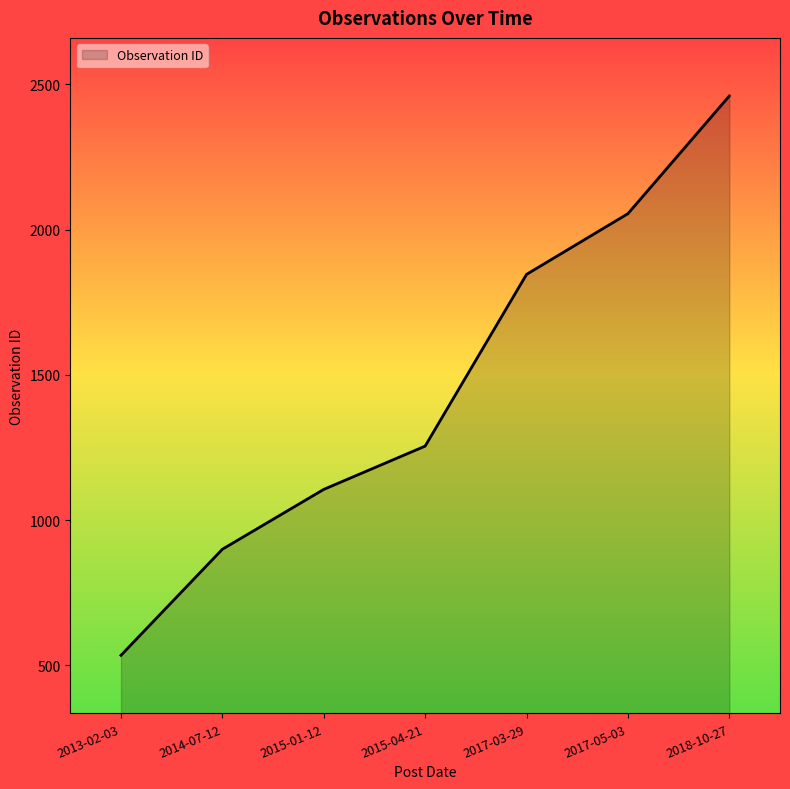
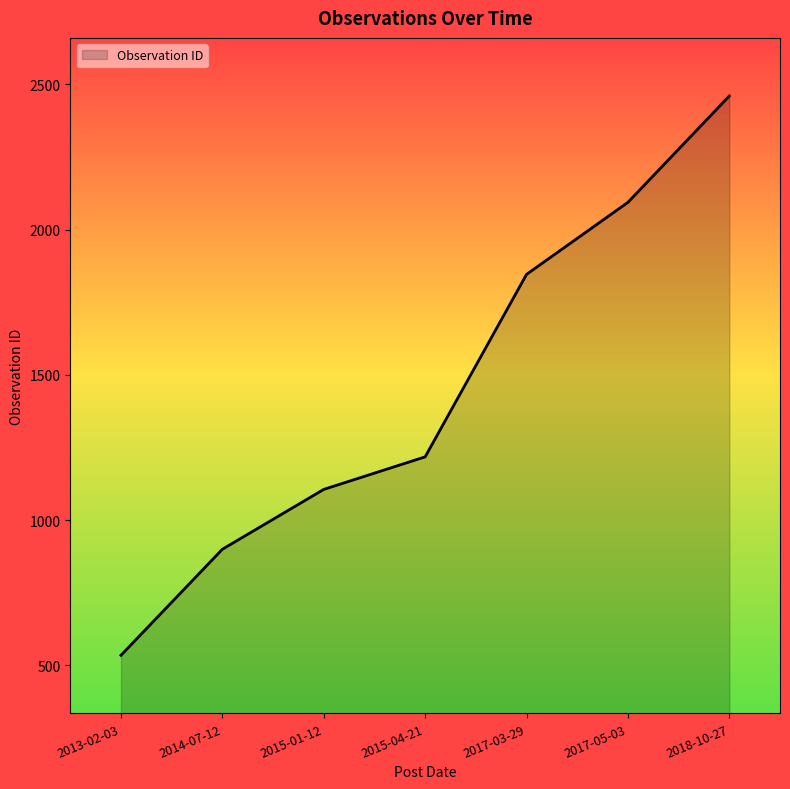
2015-04-21: 1260 -> 1220
2017-05-03: 2060 -> 2090
